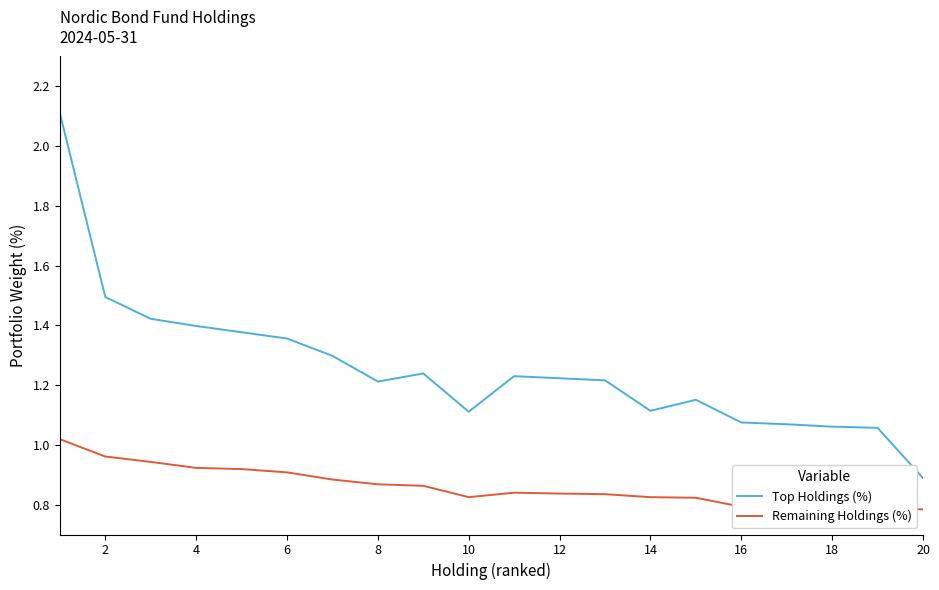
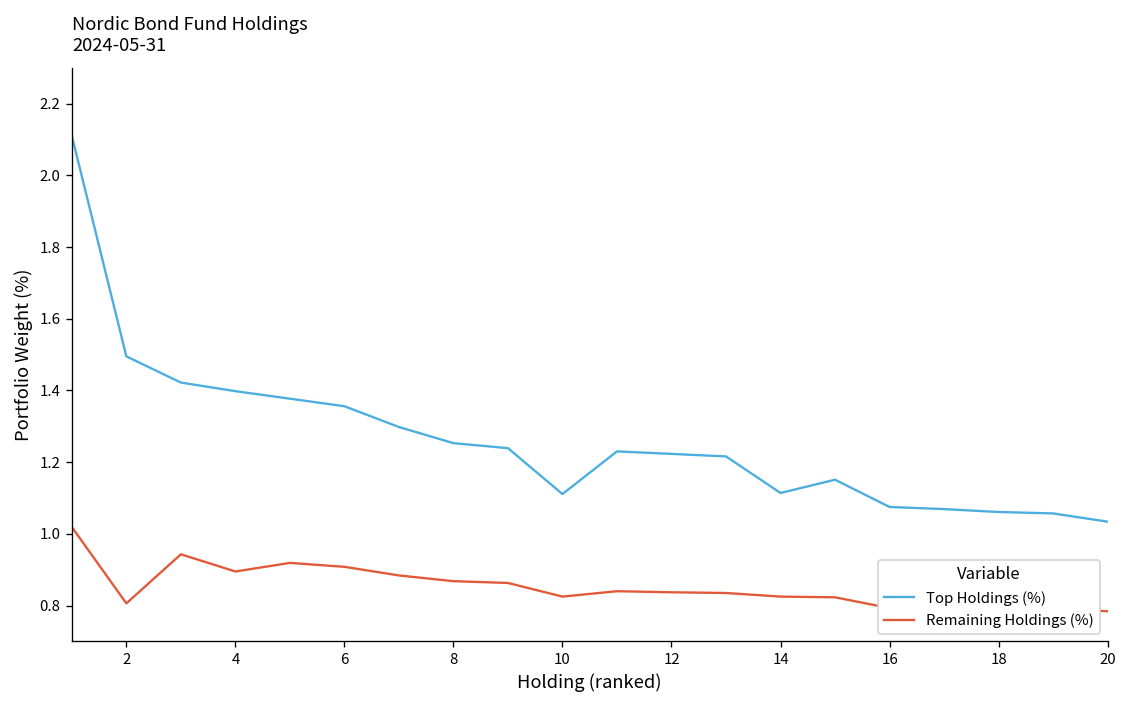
Remaining Holdings (%), 2: 0.96 -> 0.81
Remaining Holdings (%), 4: 0.92 -> 0.90
Top Holdings (%), 8: 1.21 -> 1.25
Top Holdings (%), 20: 0.89 -> 1.03
